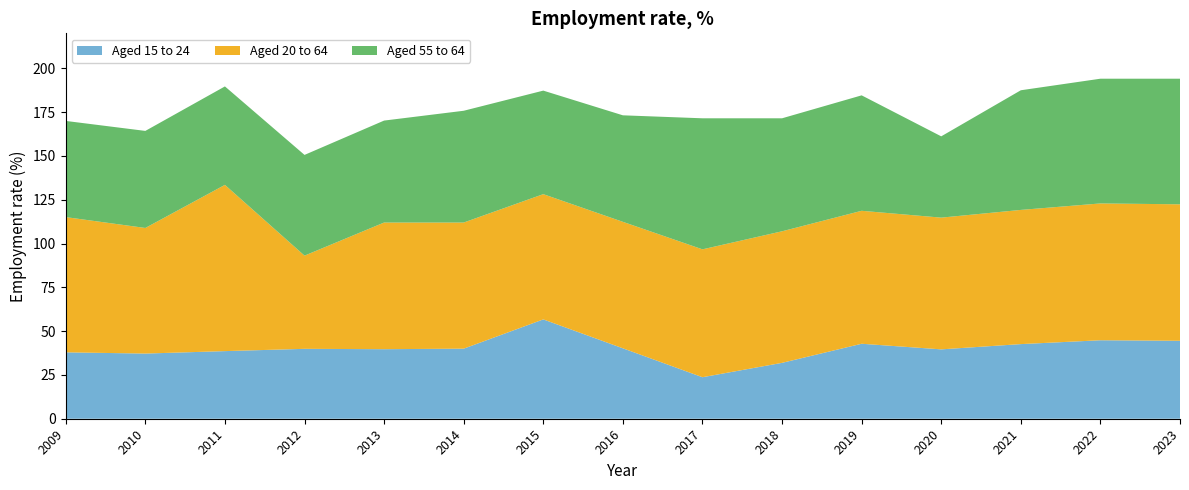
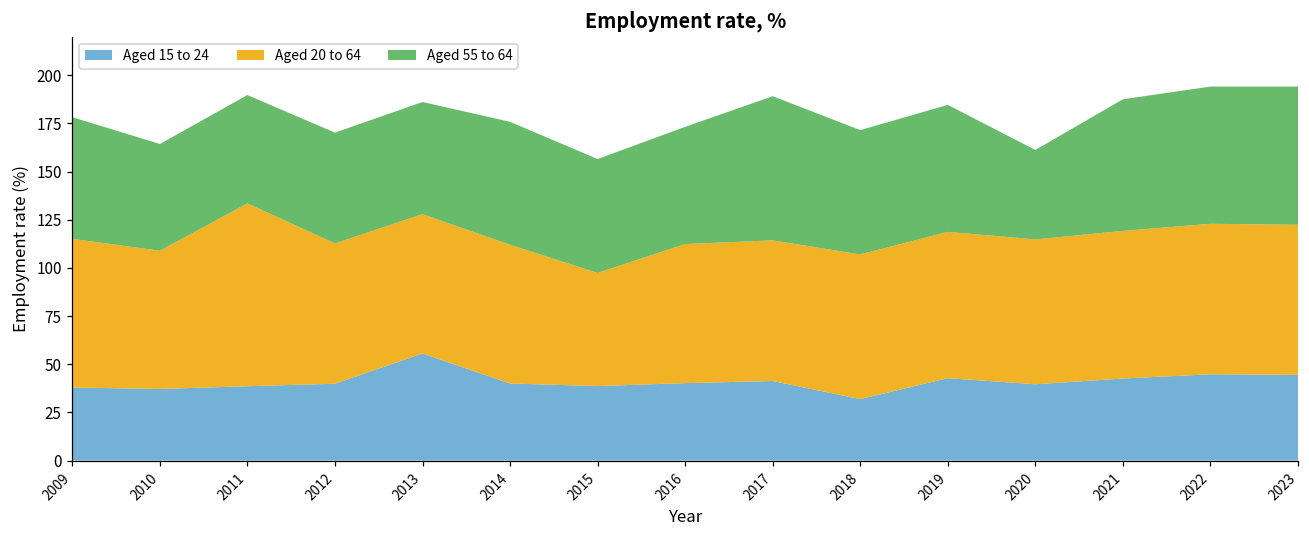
Aged 55 to 64, 2009: 55 -> 63
Aged 20 to 64, 2012: 53 -> 73
Aged 15 to 24, 2013: 40 -> 56
Aged 15 to 24, 2015: 57 -> 39
Aged 20 to 64, 2015: 71 -> 59
Aged 15 to 24, 2017: 24 -> 41
